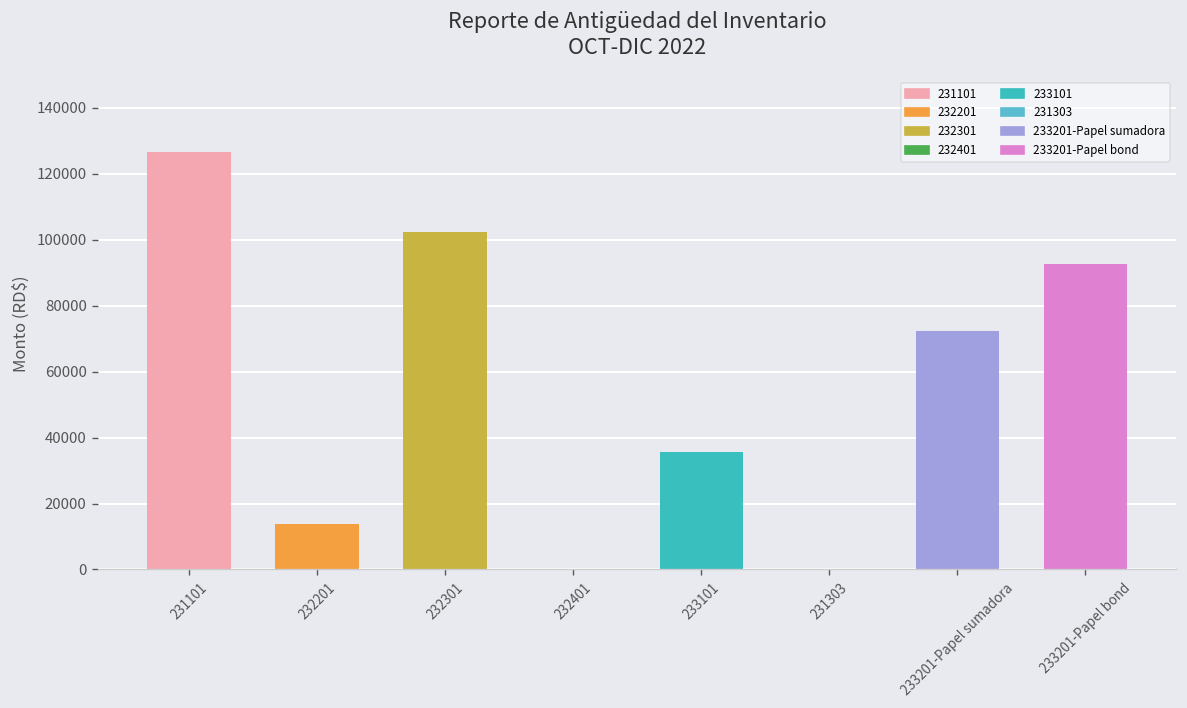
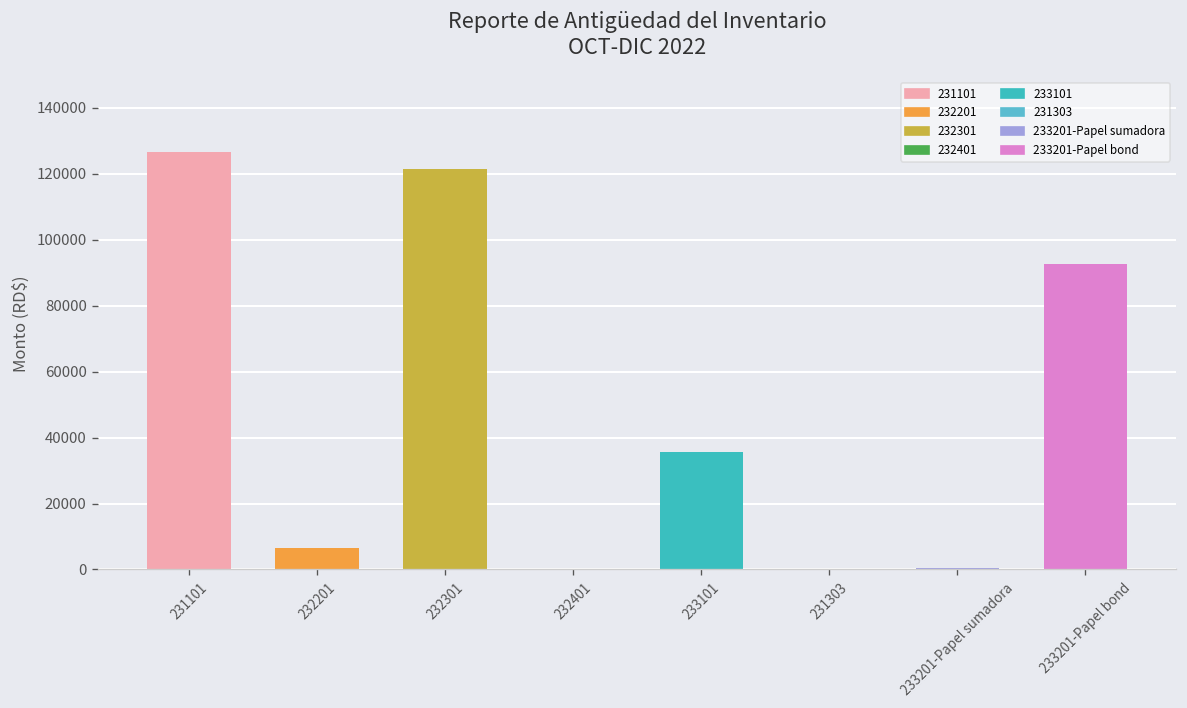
232201: 14000 -> 7000
232301: 102000 -> 122000
233201-Papel sumadora: 72000 -> 0
